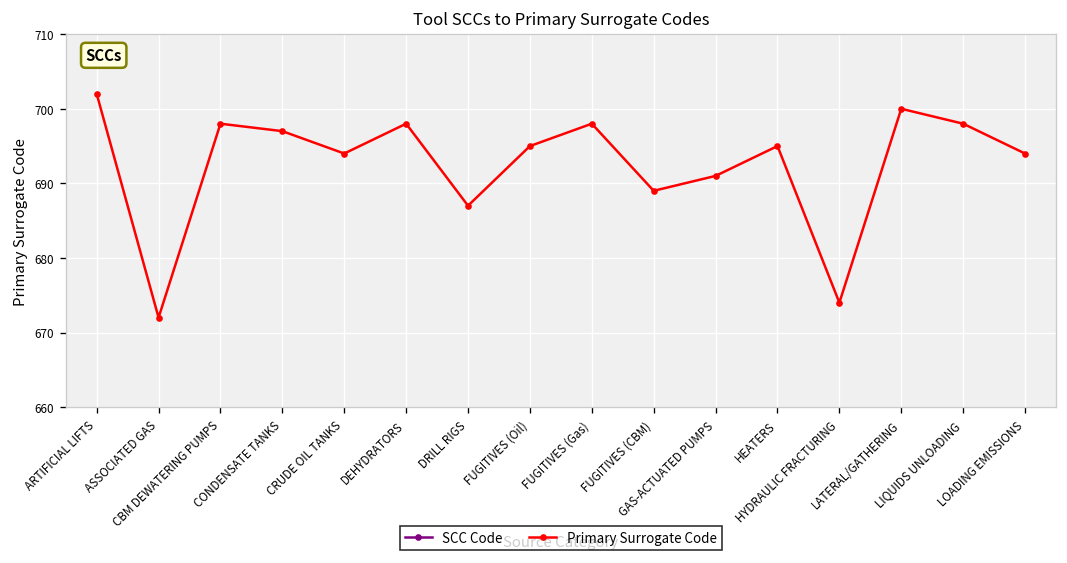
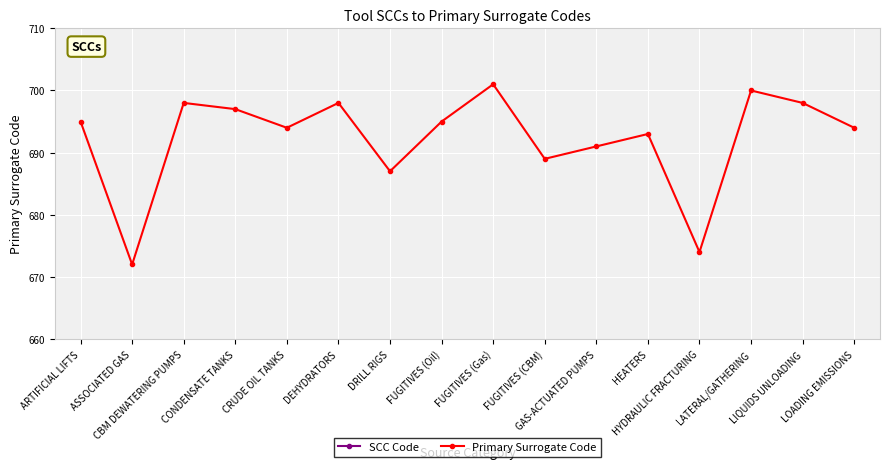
Primary Surrogate Code, ARTIFICIAL LIFTS: 702 -> 695
Primary Surrogate Code, FUGITIVES (Gas): 698 -> 701
Primary Surrogate Code, HEATERS: 695 -> 693
